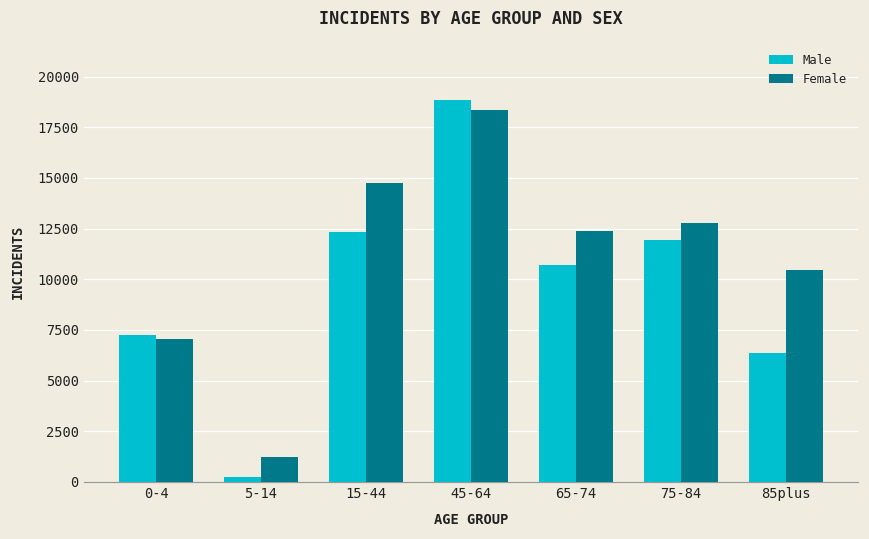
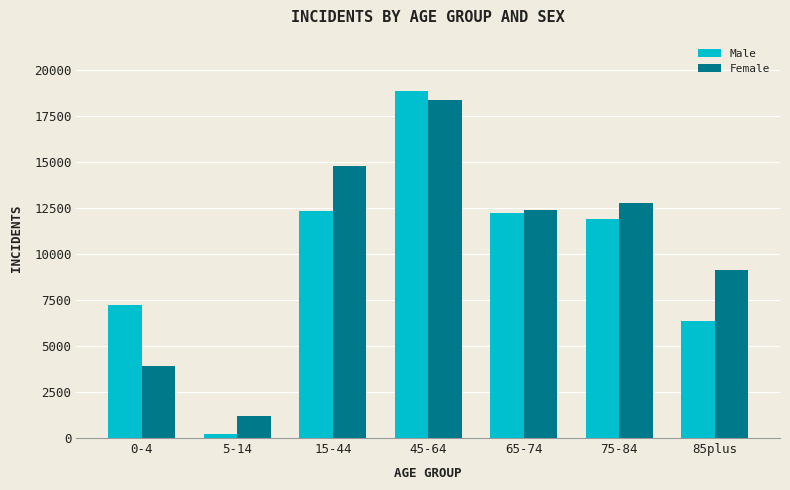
Female, 0-4: 7100 -> 3900
Male, 65-74: 10700 -> 12200
Female, 85plus: 10500 -> 9100
